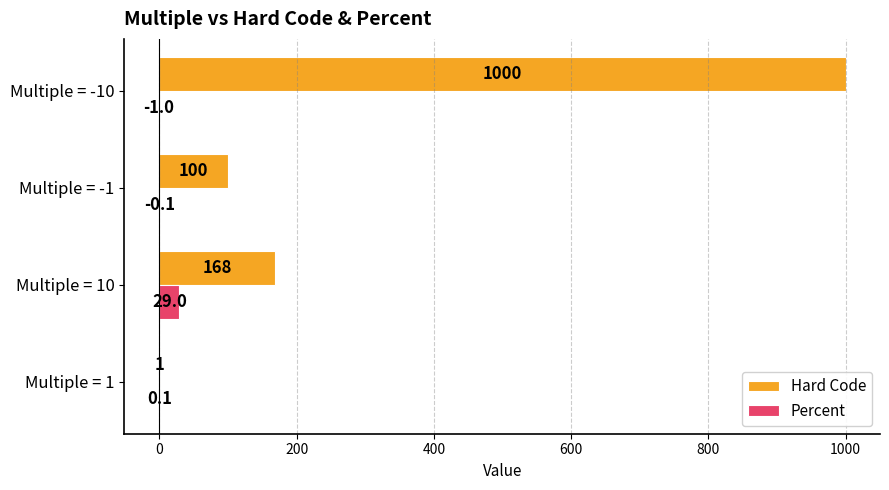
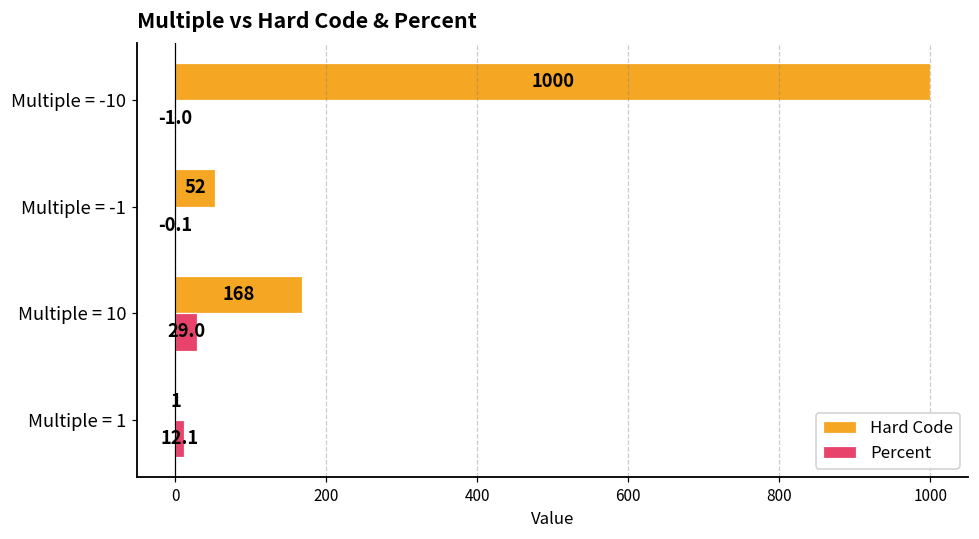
Hard Code, Multiple = -1: 100 -> 52
Percent, Multiple = 1: 0.1 -> 12.1
